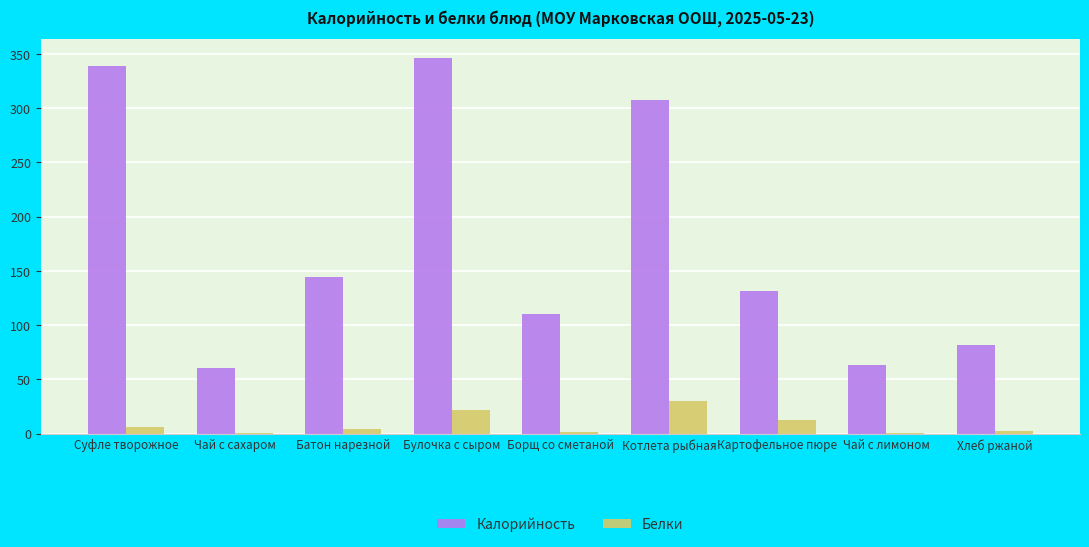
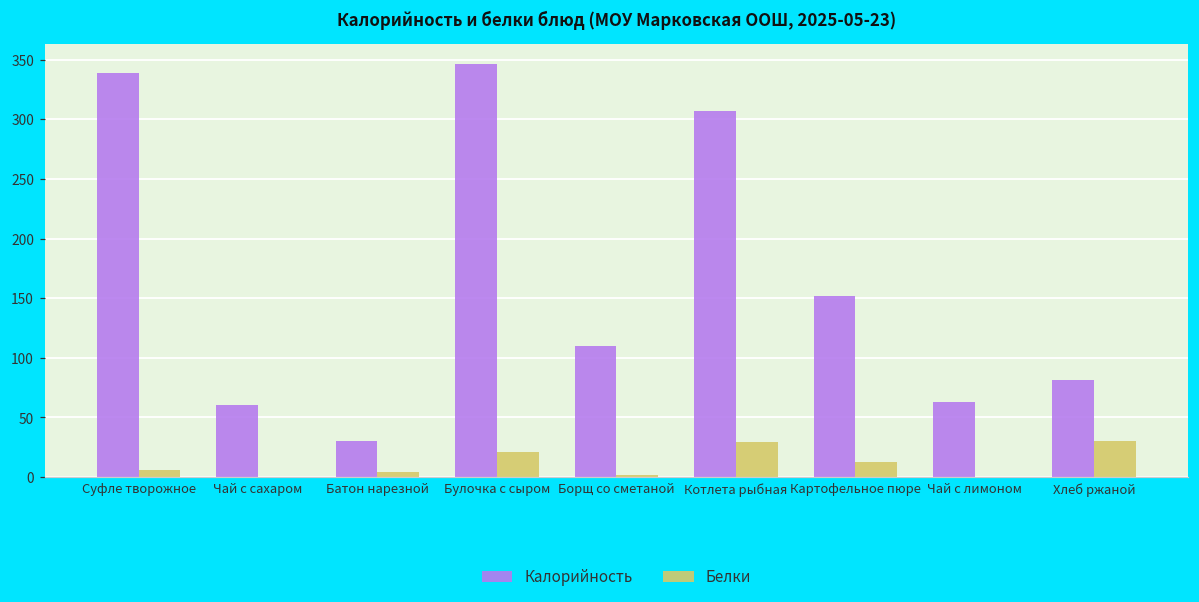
Калорийность, Батон нарезной: 144 -> 30
Калорийность, Картофельное пюре: 131 -> 151
Белки, Хлеб ржаной: 3 -> 30
